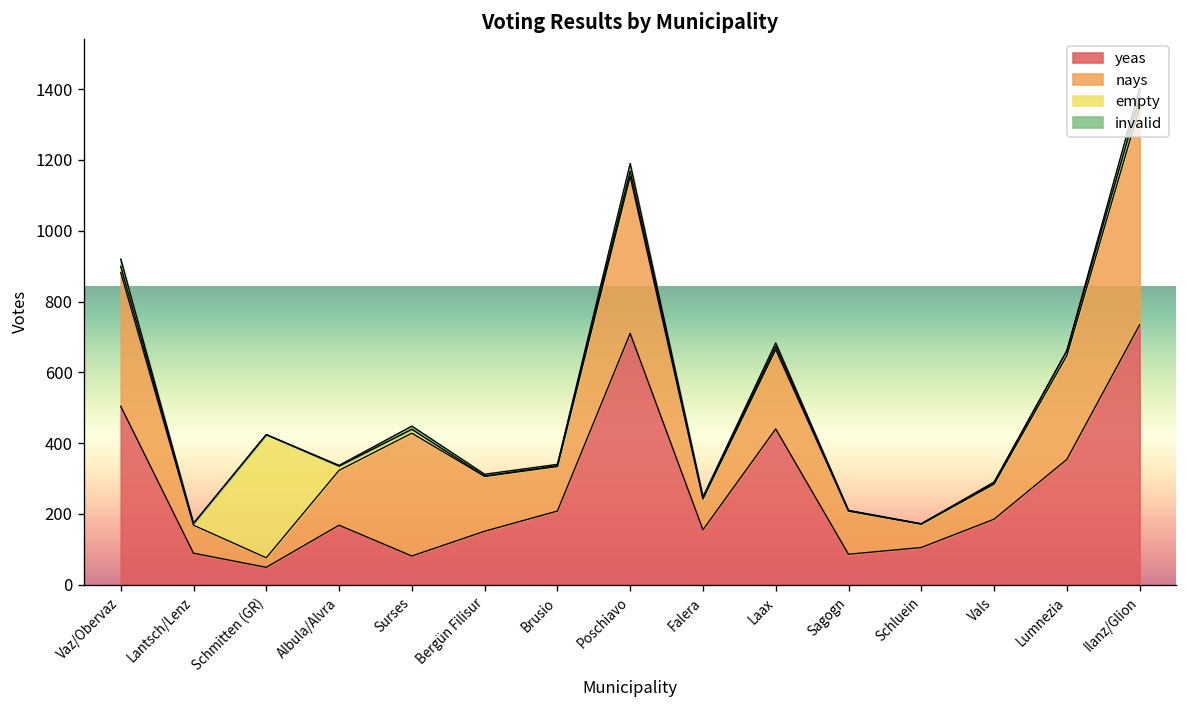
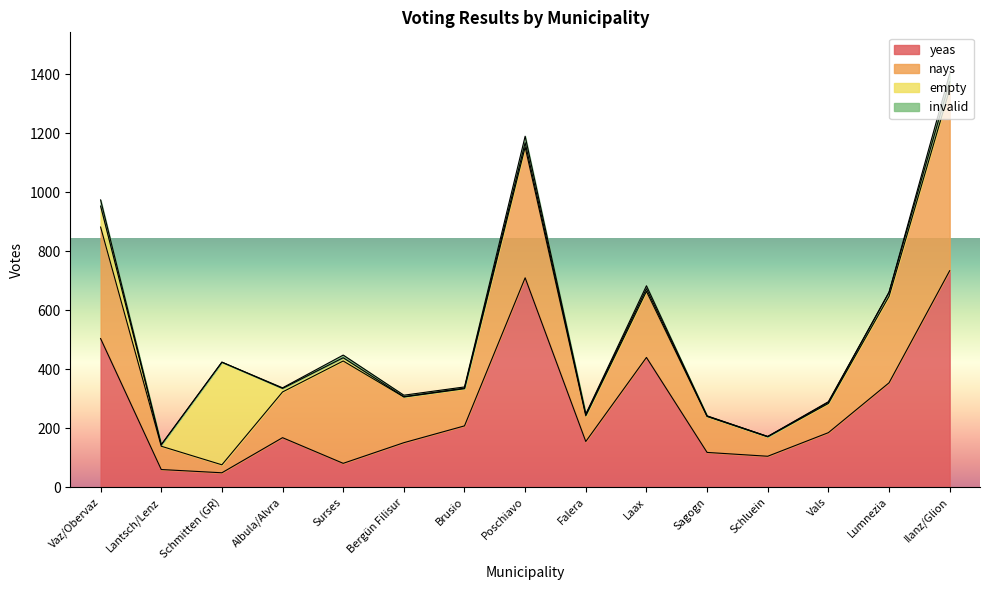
empty, Vaz/Obervaz: 20 -> 70
yeas, Lantsch/Lenz: 90 -> 60
yeas, Sagogn: 90 -> 120
